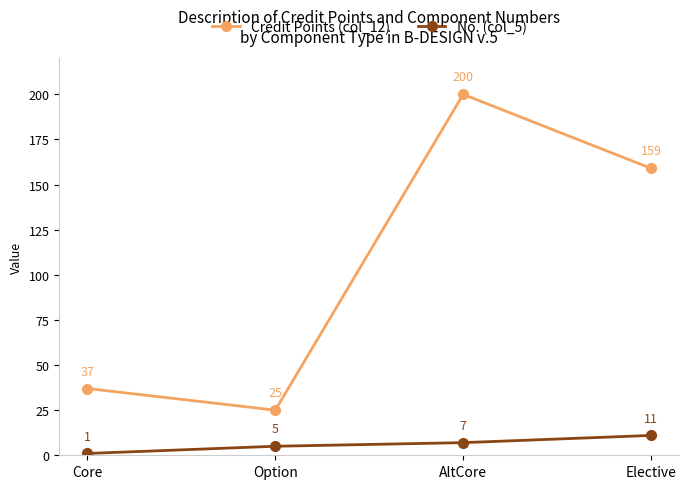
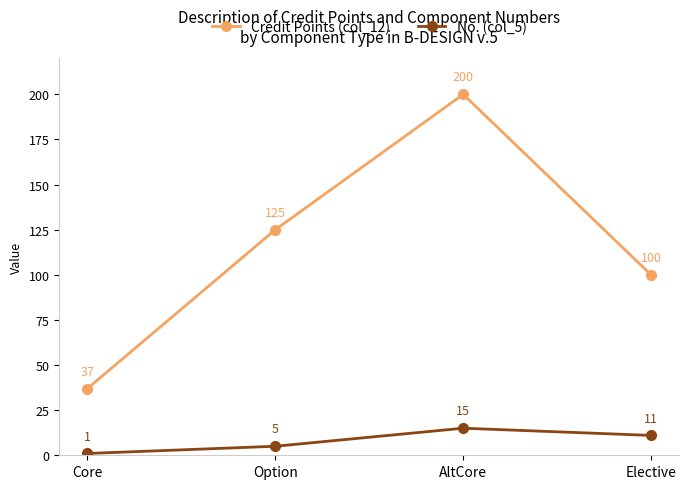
Credit Points (col_12), Option: 25 -> 125
No. (col_5), AltCore: 7 -> 15
Credit Points (col_12), Elective: 159 -> 100
